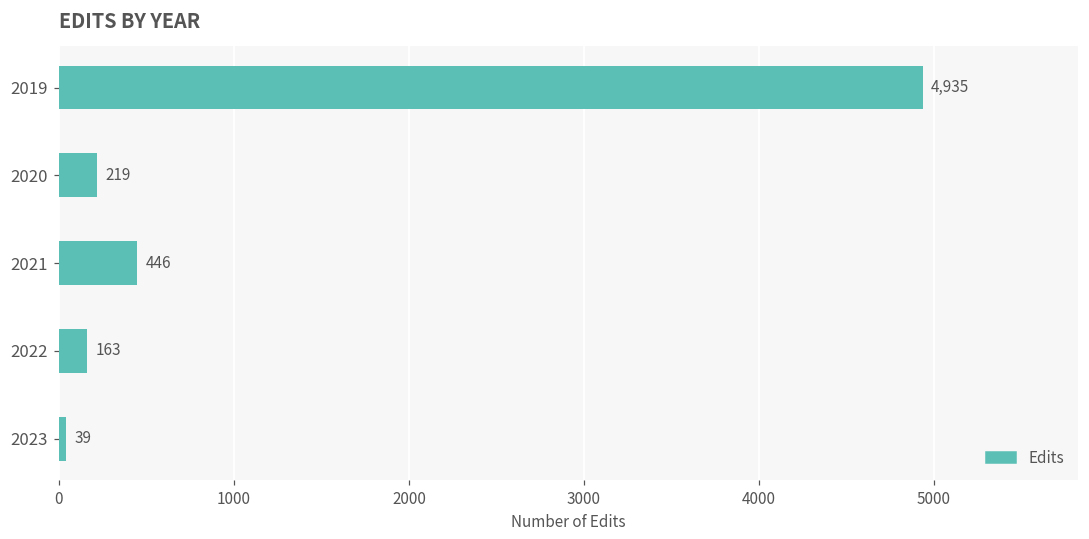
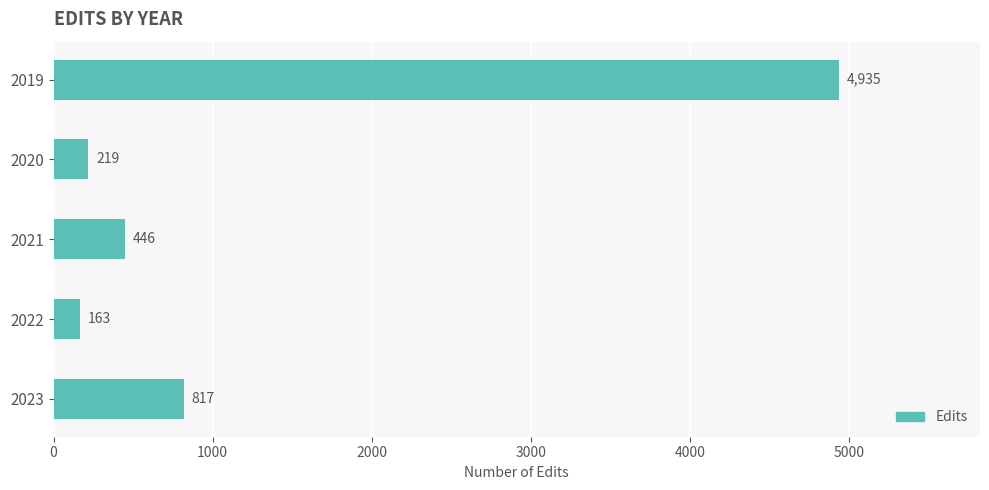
2023: 39 -> 817
